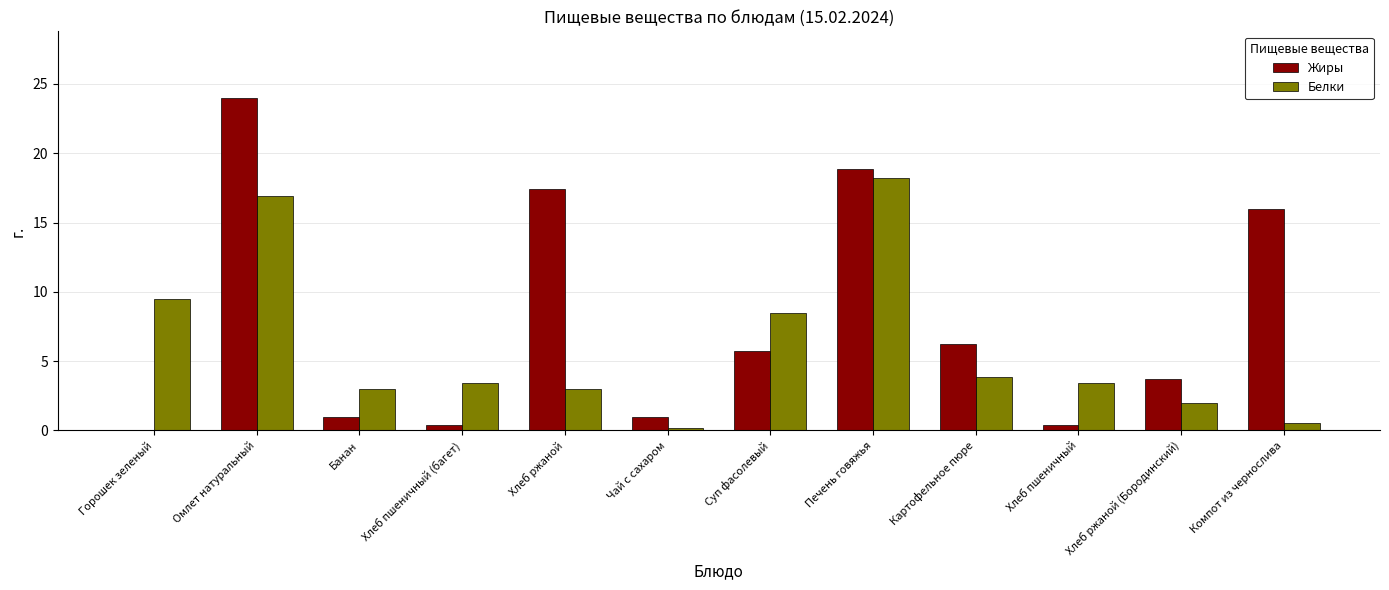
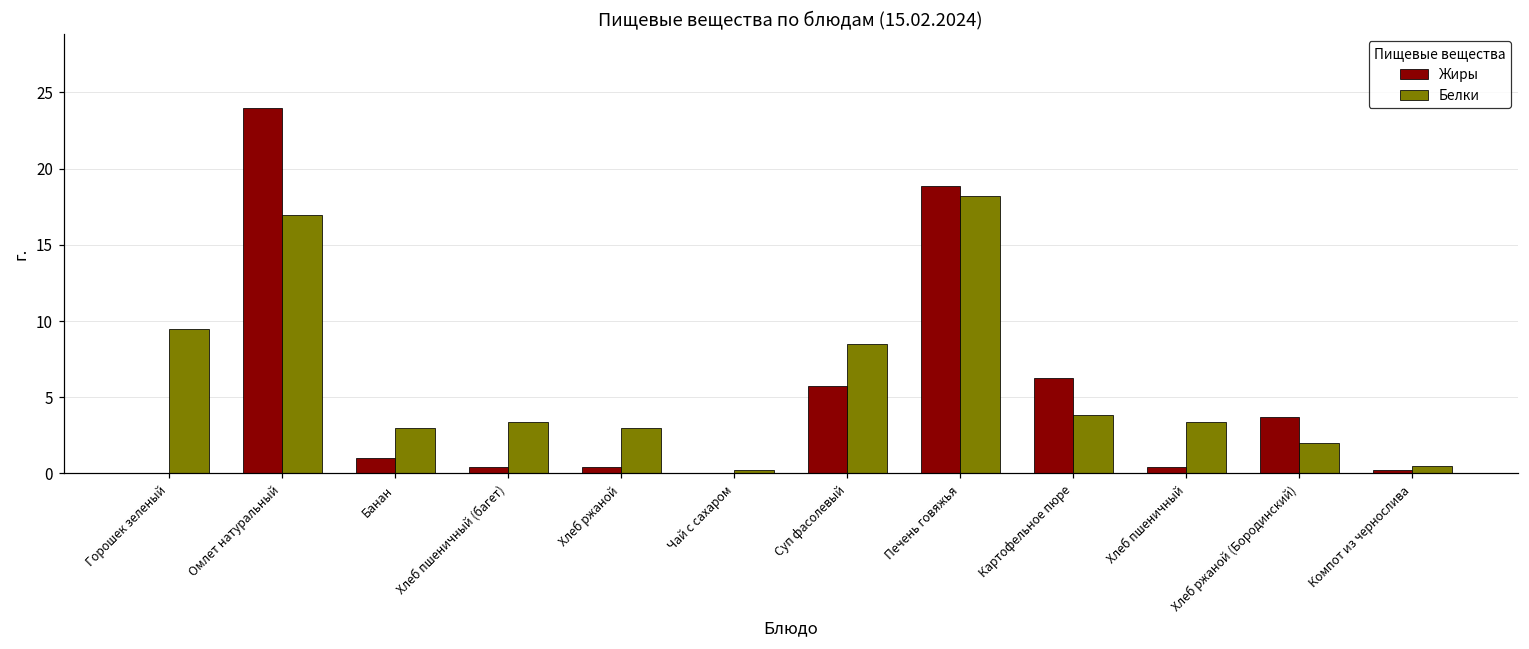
Жиры, Хлеб ржаной: 17.4 -> 0.4
Жиры, Чай с сахаром: 1 -> 0
Жиры, Компот из чернослива: 16.0 -> 0.2
